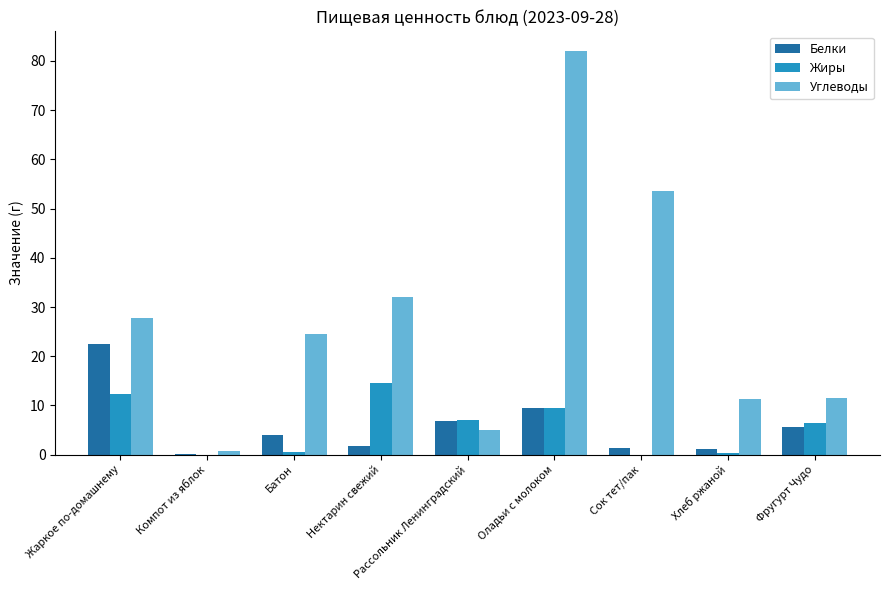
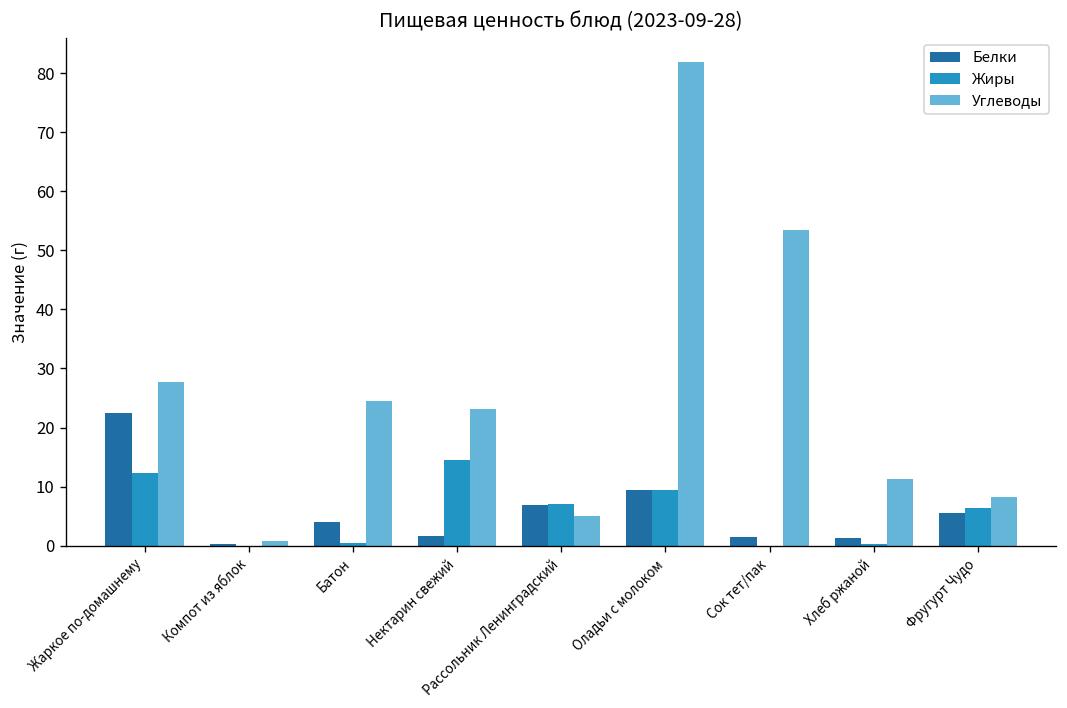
Углеводы, Нектарин свежий: 32 -> 23
Углеводы, Фругурт Чудо: 12 -> 8
